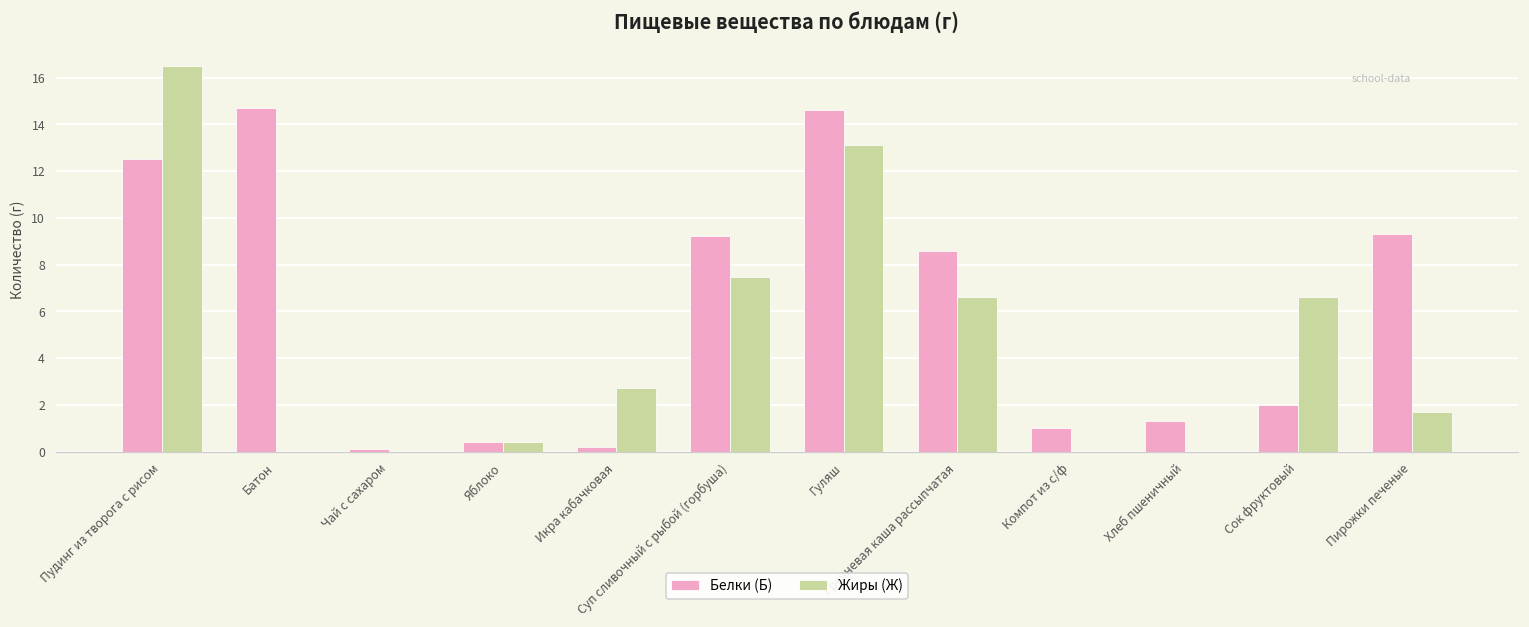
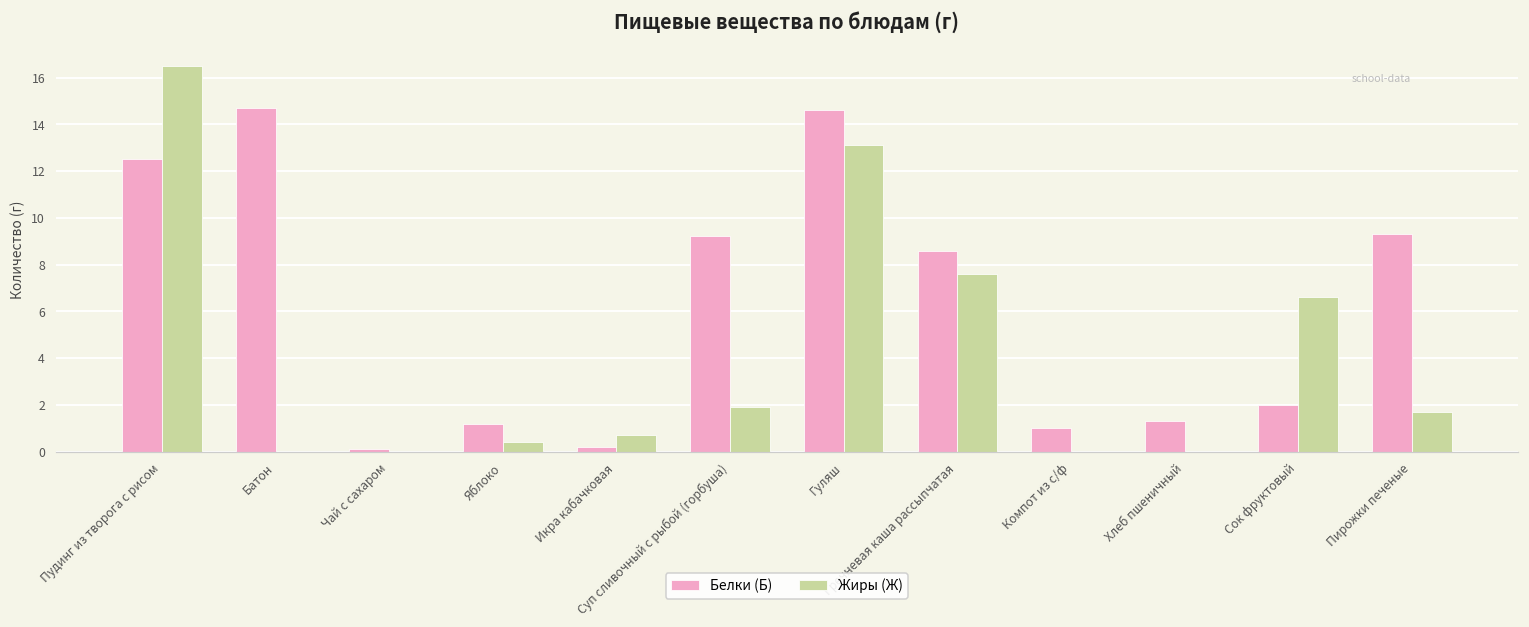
Белки (Б), Яблоко: 0.4 -> 1.2
Жиры (Ж), Икра кабачковая: 2.7 -> 0.7
Жиры (Ж), Суп сливочный с рыбой (горбуша): 7.5 -> 1.9
Жиры (Ж), Гречневая каша рассыпчатая: 6.6 -> 7.6
